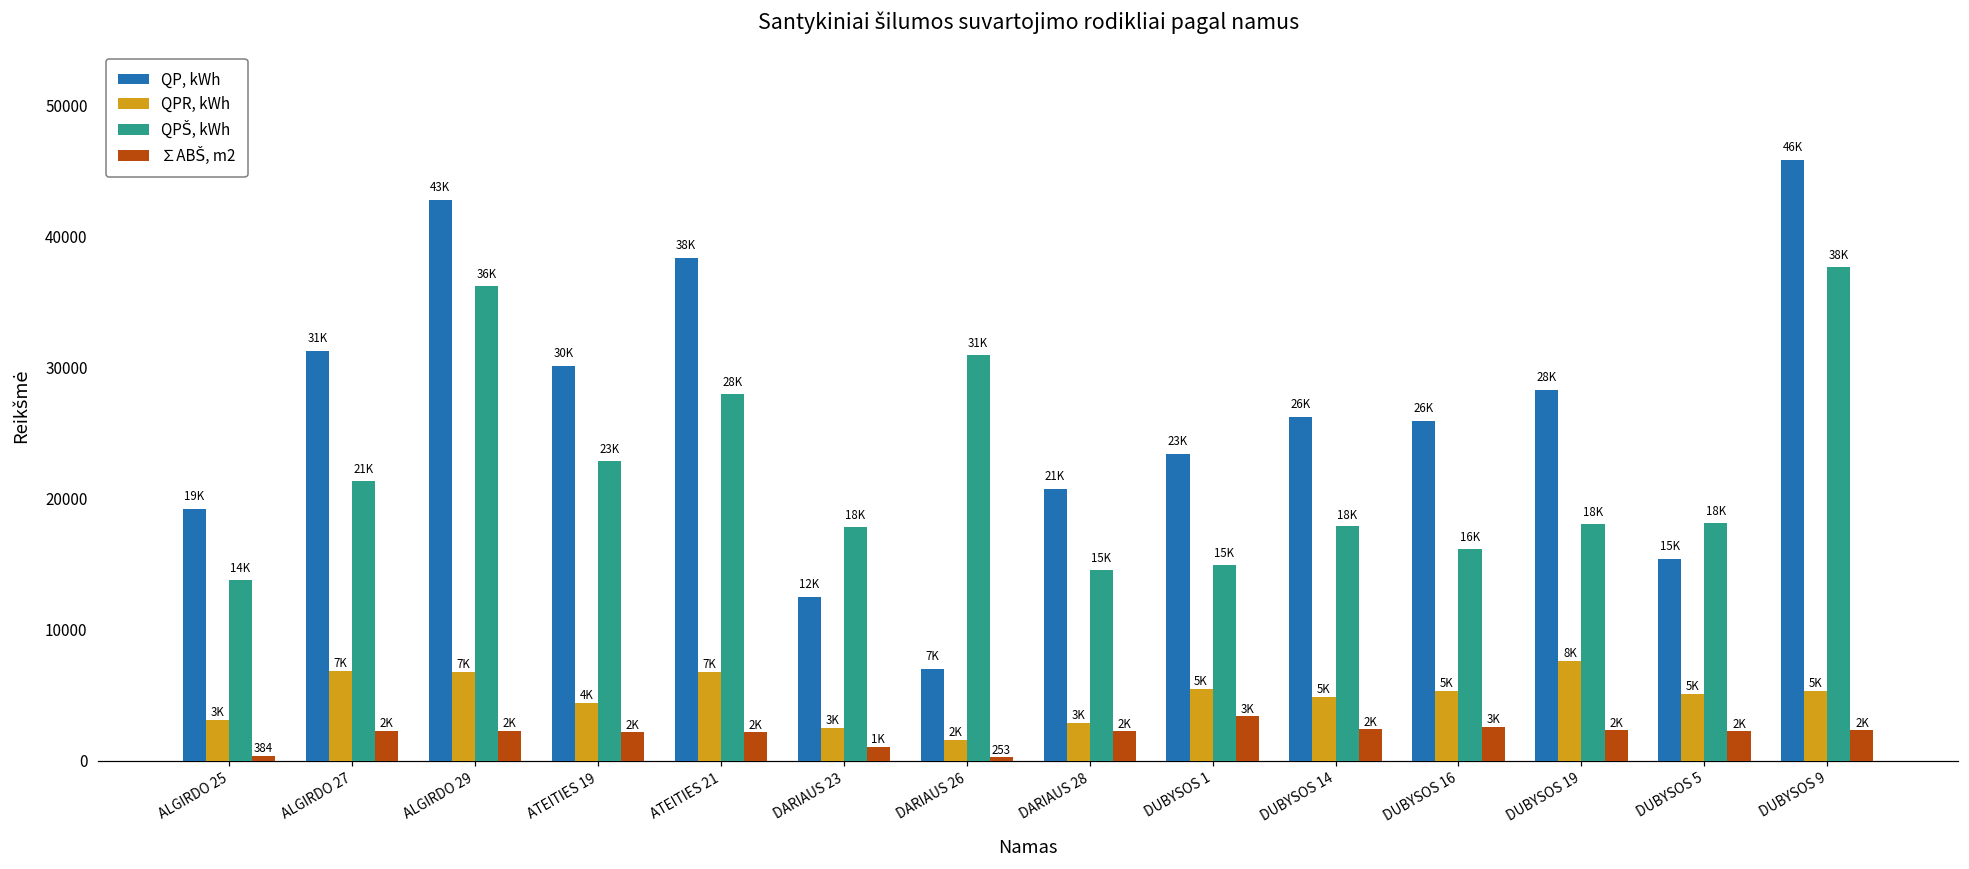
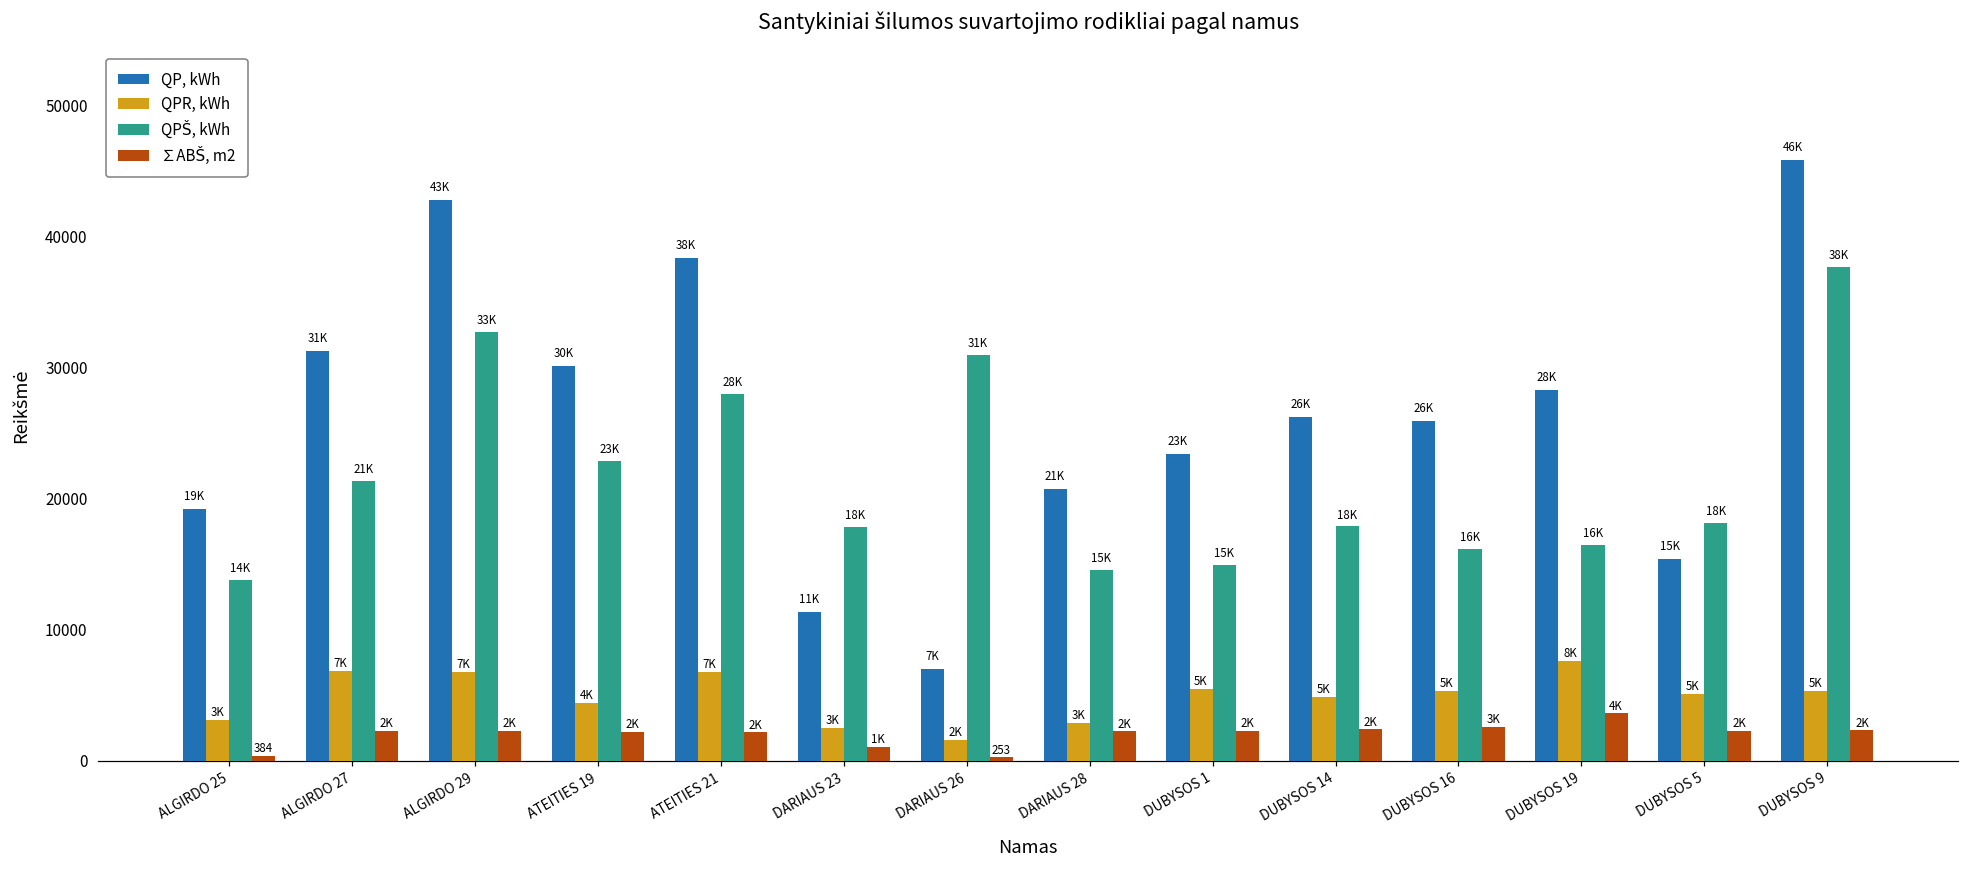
QPŠ, kWh, ALGIRDO 29: 36K -> 33K
QP, kWh, DARIAUS 23: 12K -> 11K
∑ABŠ, m2, DUBYSOS 1: 3K -> 2K
QPŠ, kWh, DUBYSOS 19: 18K -> 16K
∑ABŠ, m2, DUBYSOS 19: 2K -> 4K
